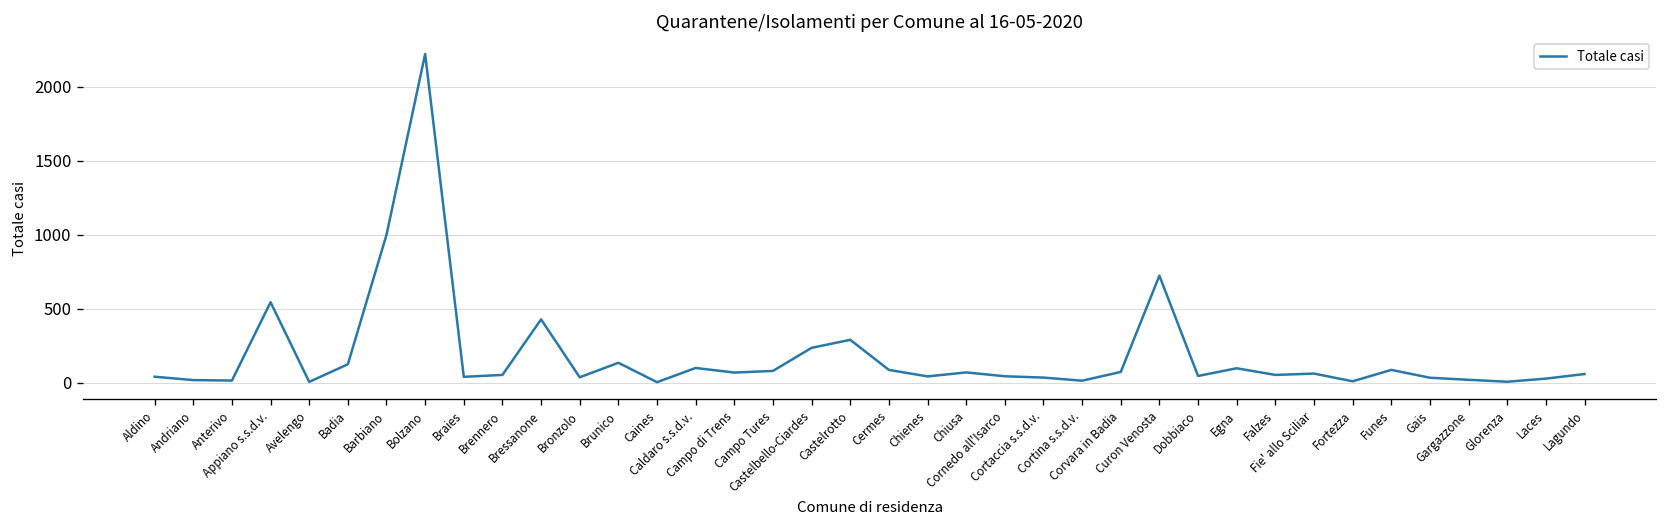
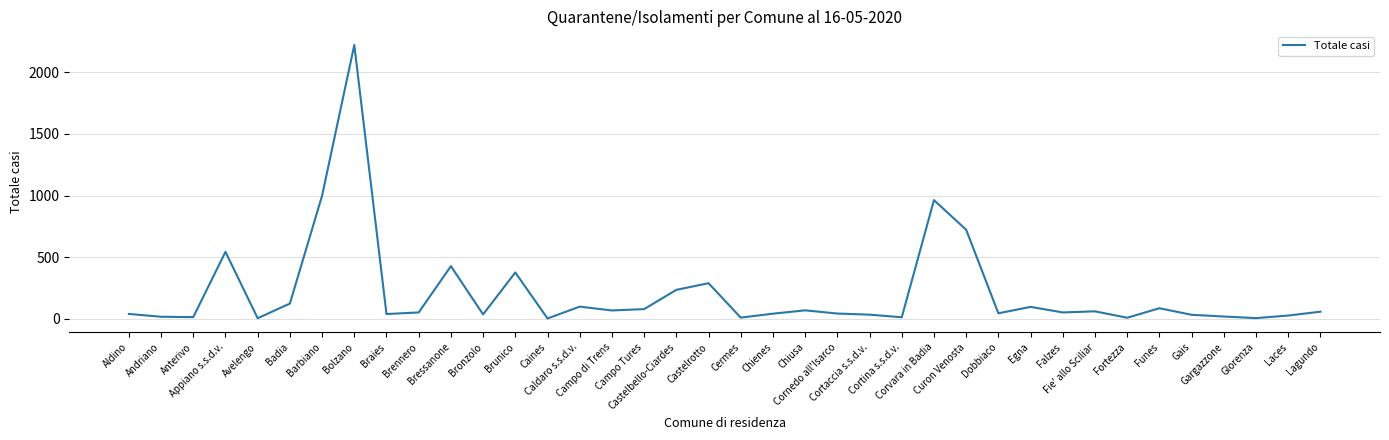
Brunico: 140 -> 380
Cermes: 90 -> 10
Corvara in Badia: 70 -> 960
